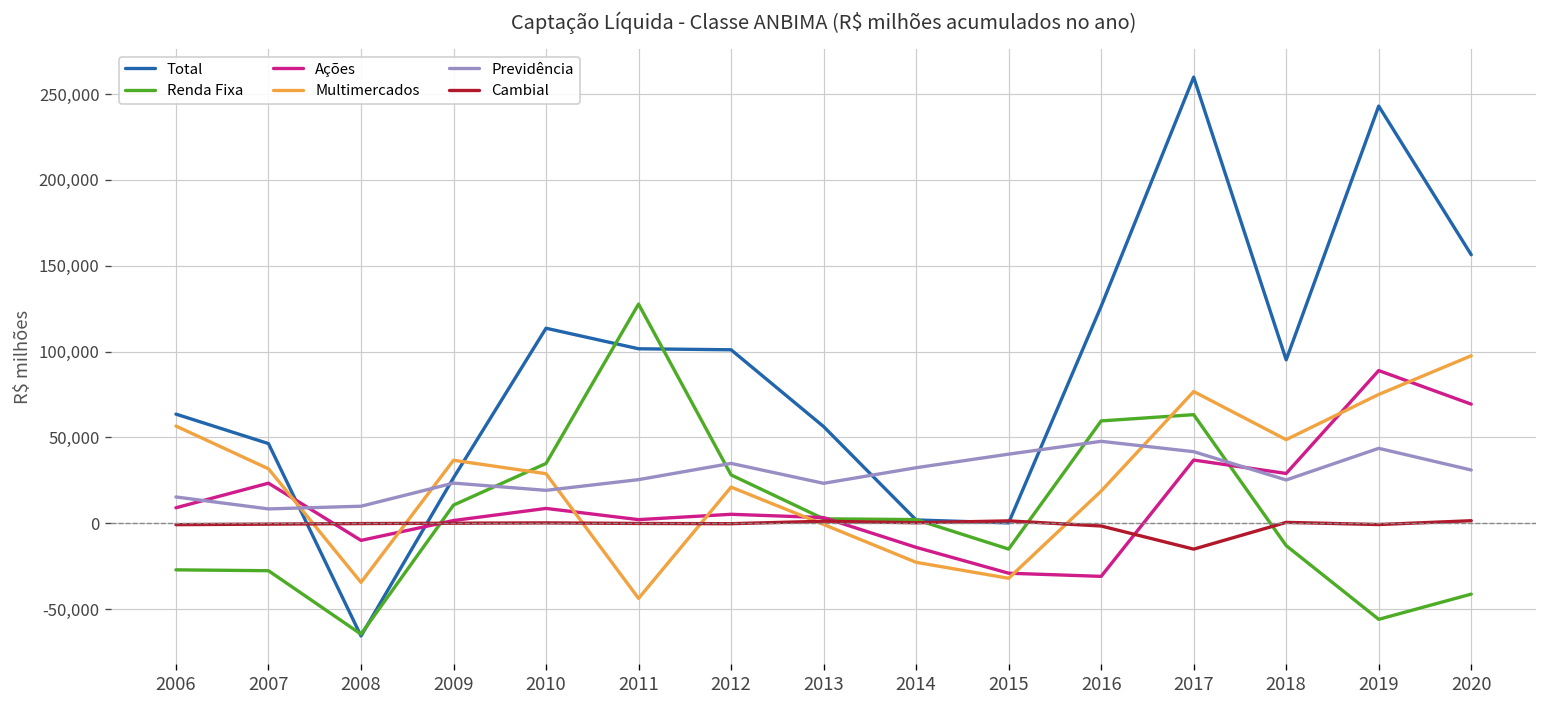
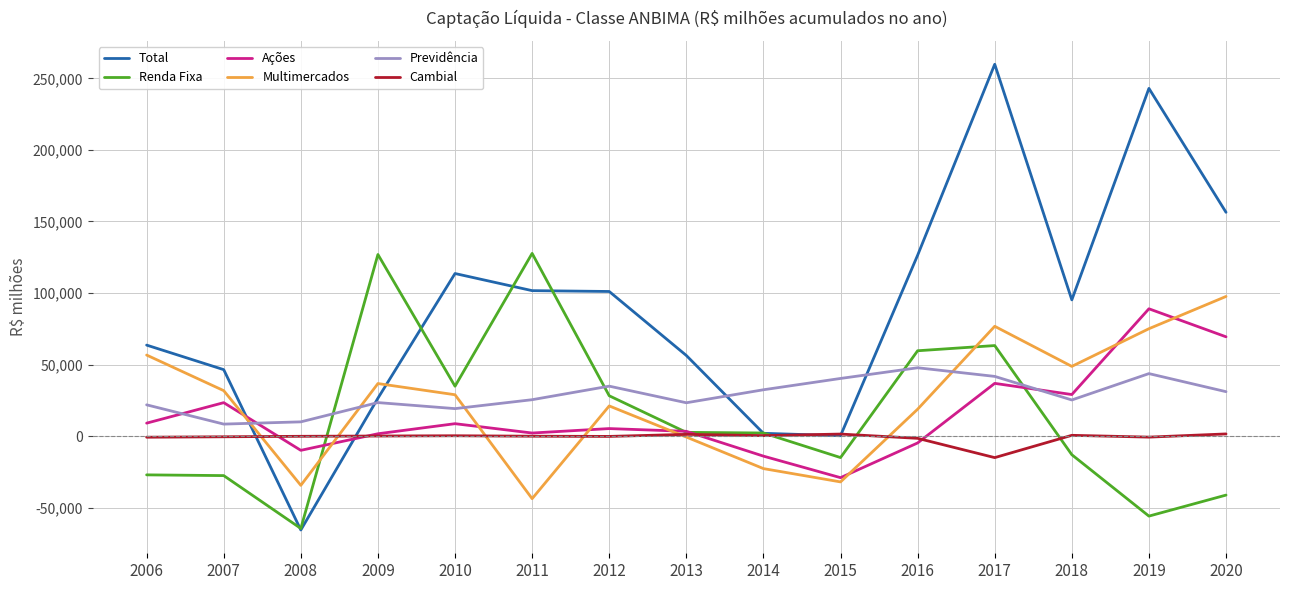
Previdência, 2006: 15,000 -> 22,000
Renda Fixa, 2009: 11,000 -> 127,000
Ações, 2016: -31,000 -> -5,000
